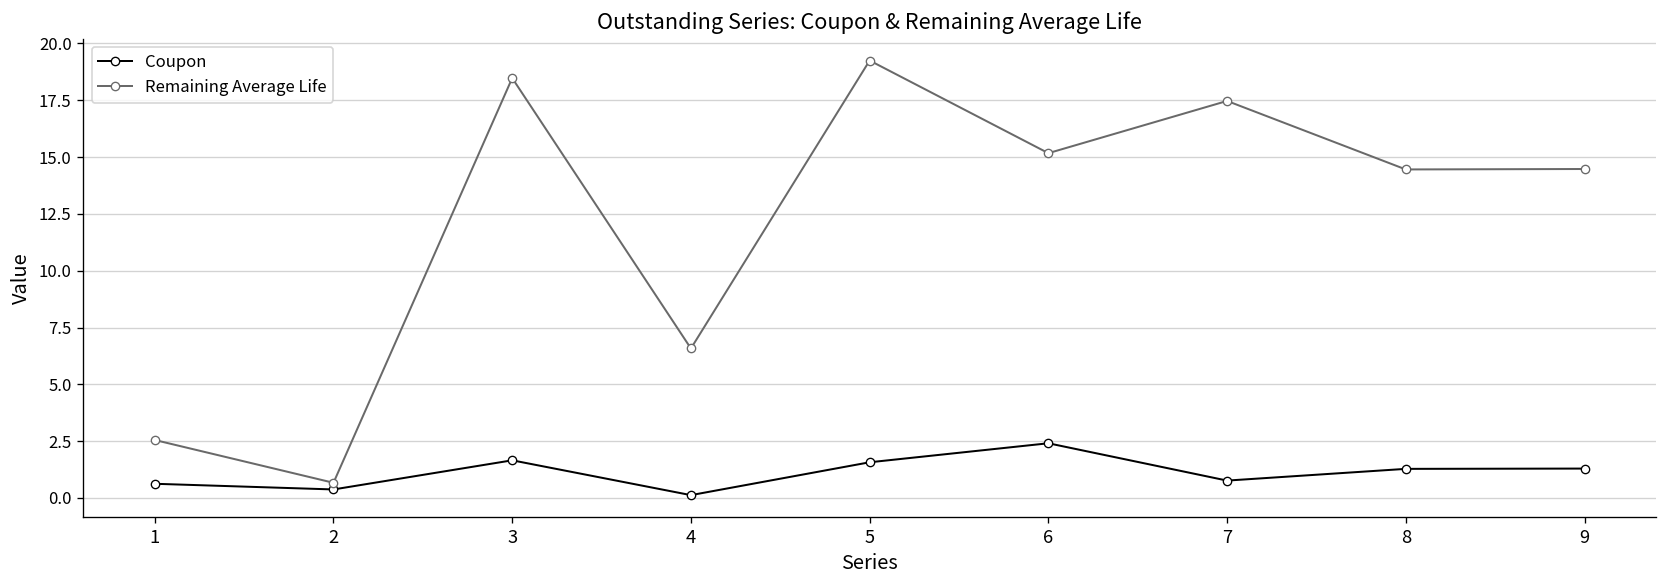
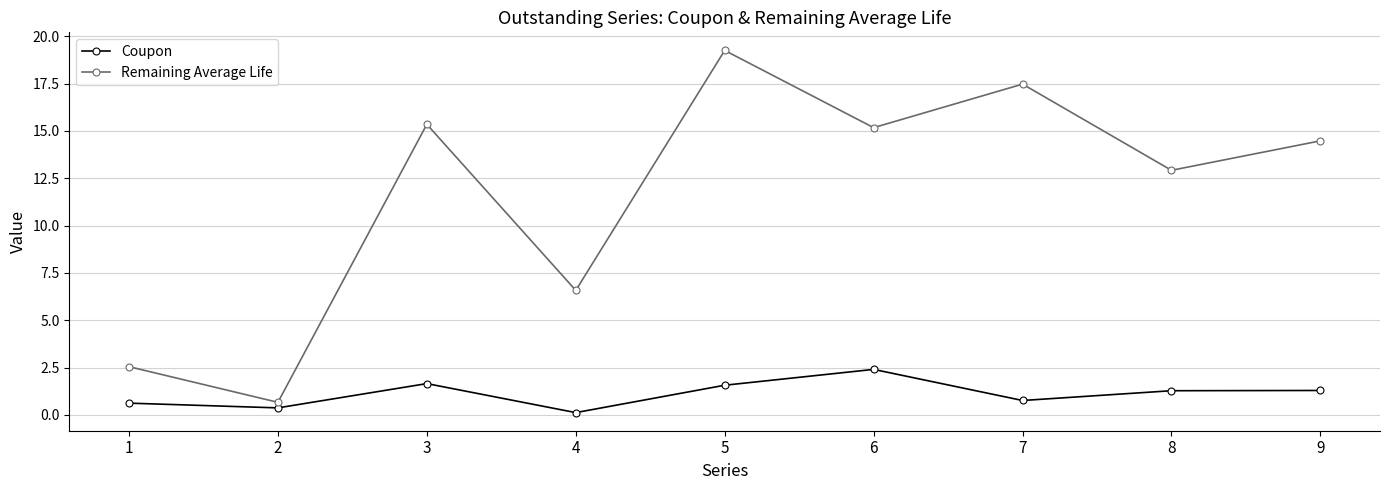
Remaining Average Life, 3: 18.5 -> 15.3
Remaining Average Life, 8: 14.5 -> 12.9
